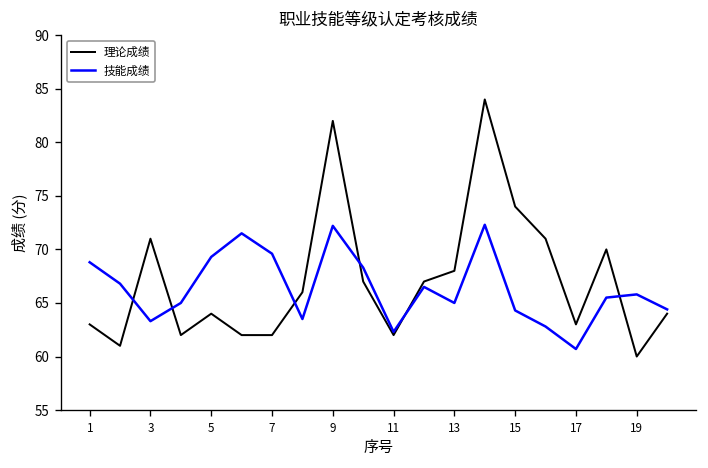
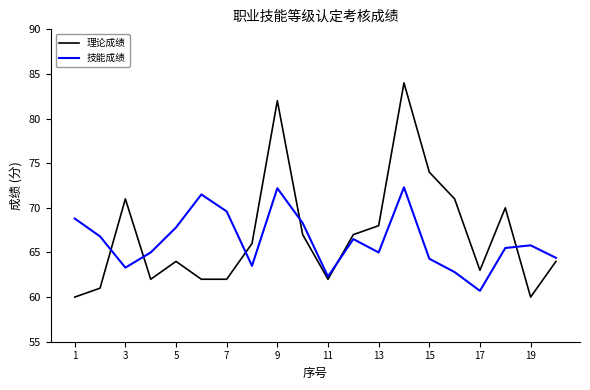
理论成绩, 1: 63 -> 60
技能成绩, 5: 69 -> 68
